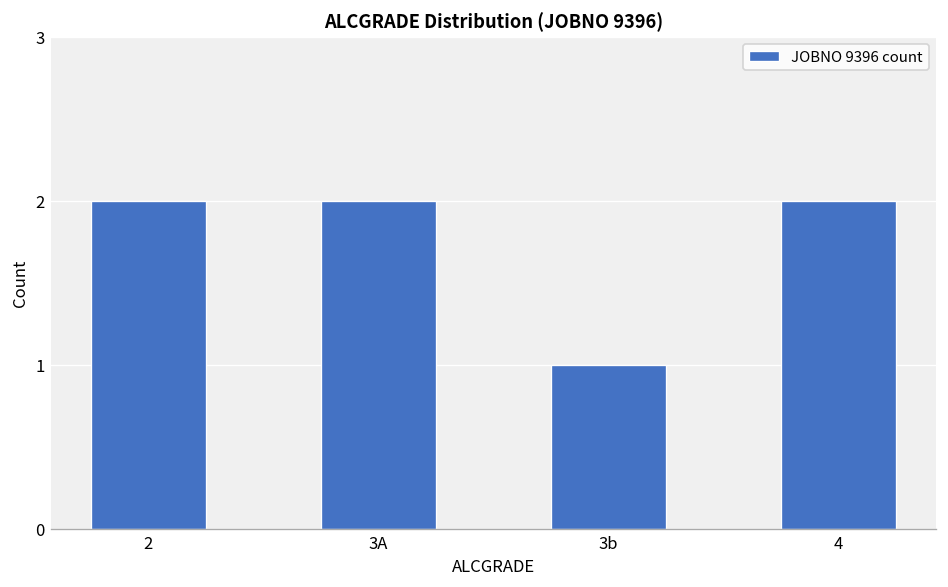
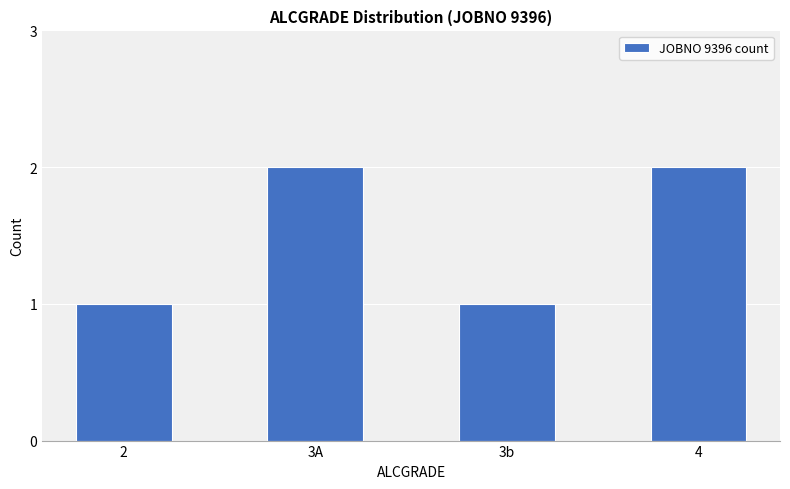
2: 2 -> 1
